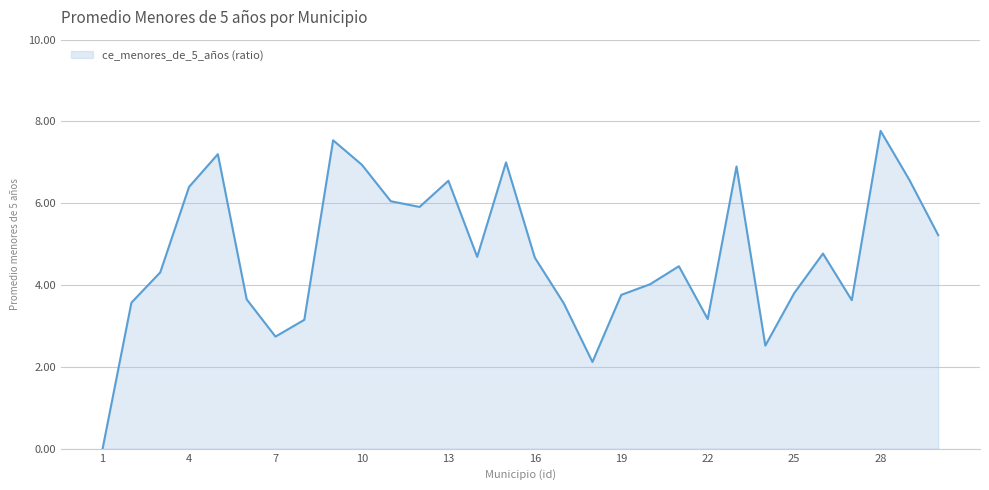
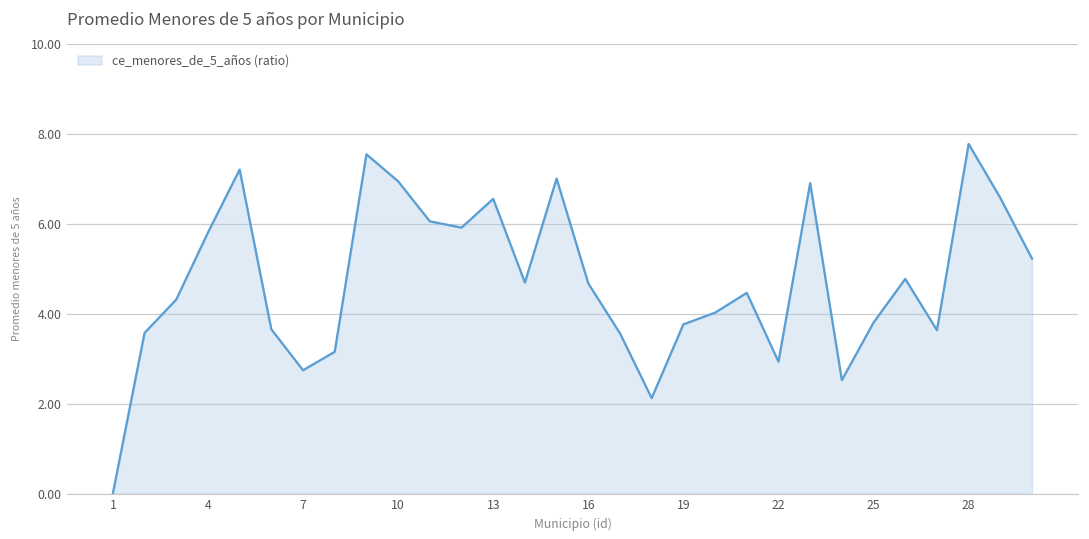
4: 6.4 -> 5.8
22: 3.2 -> 2.9
